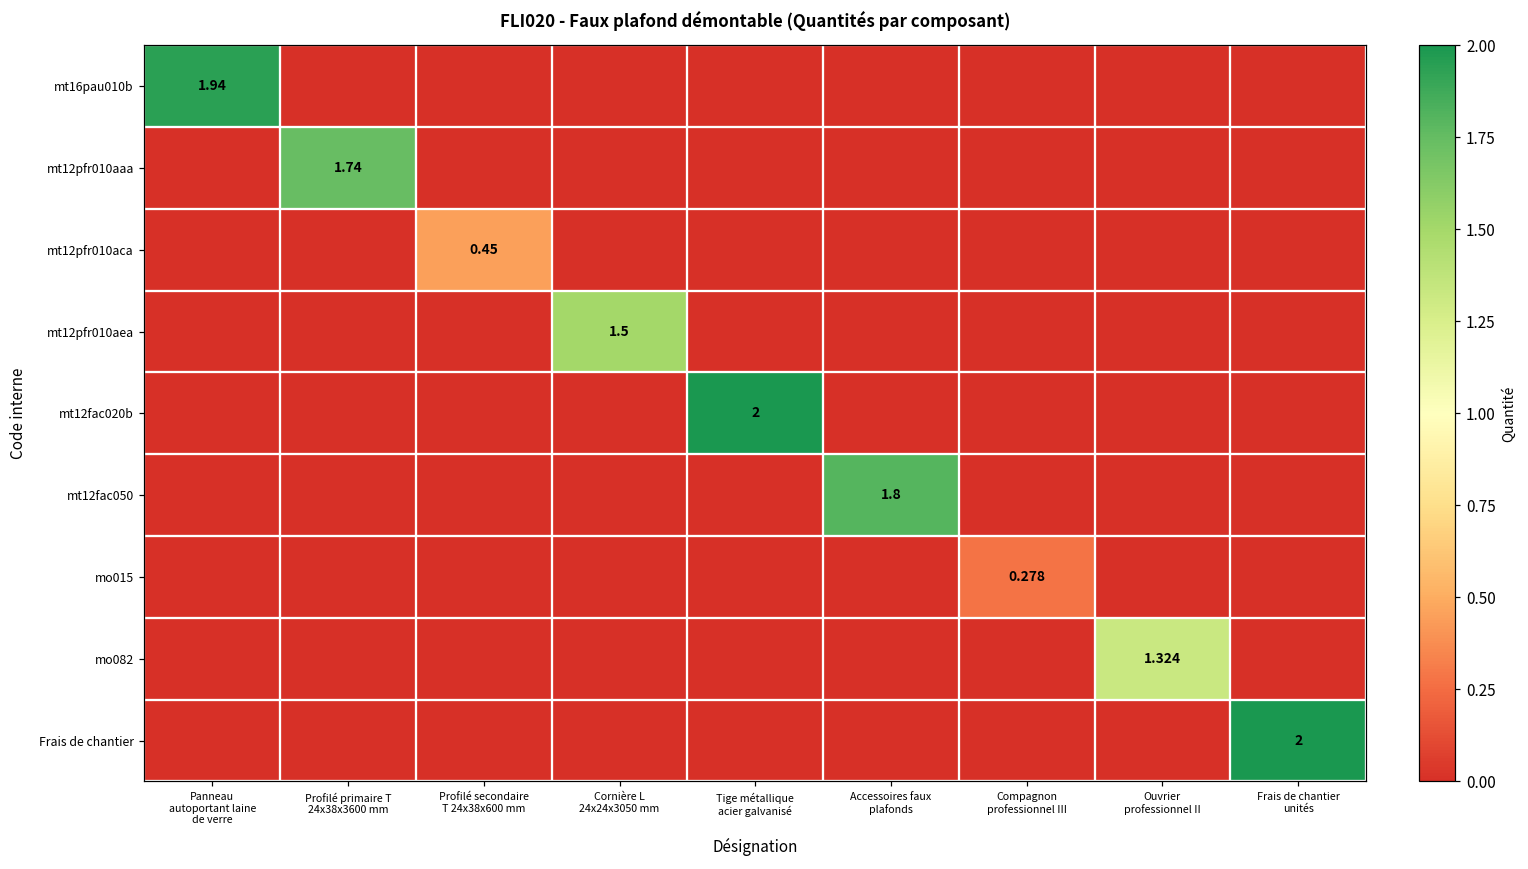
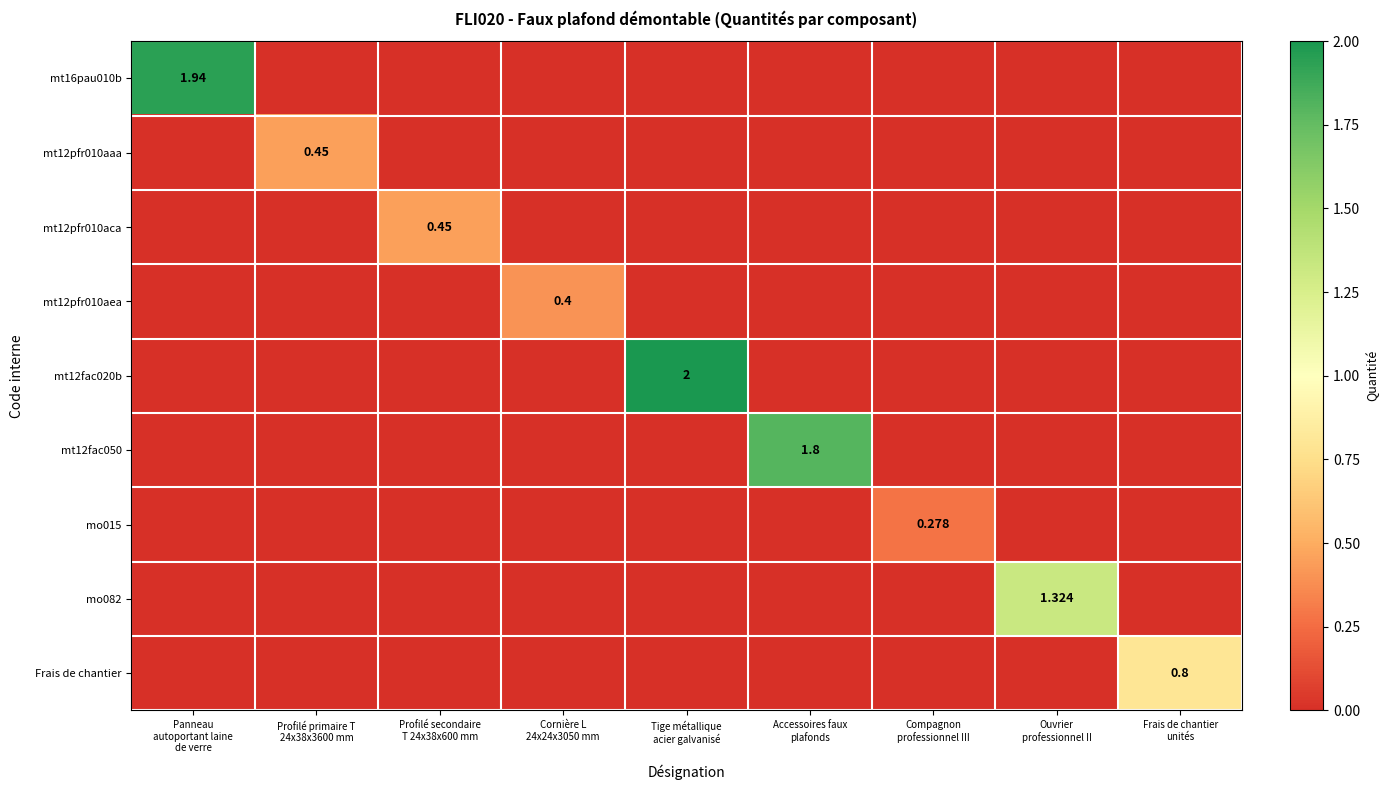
mt12pfr010aaa, Profilé primaire T 24x38x3600 mm: 1.74 -> 0.45
mt12pfr010aea, Cornière L 24x24x3050 mm: 1.5 -> 0.4
Frais de chantier, Frais de chantier unités: 2 -> 0.8
